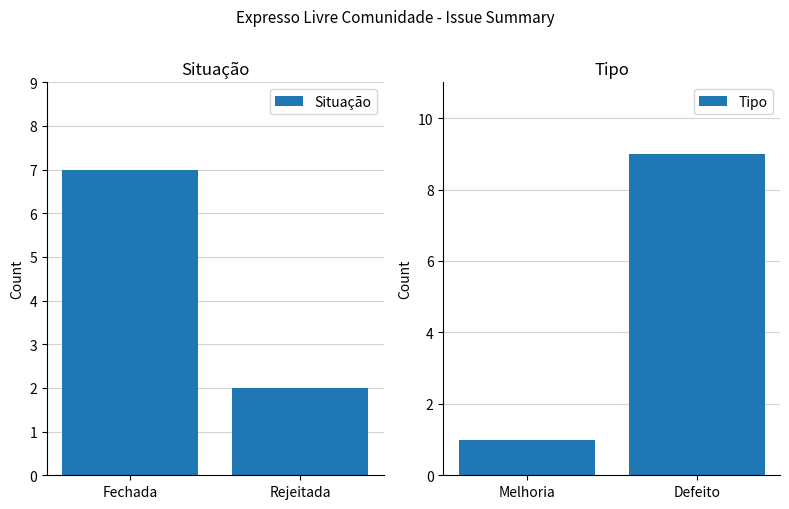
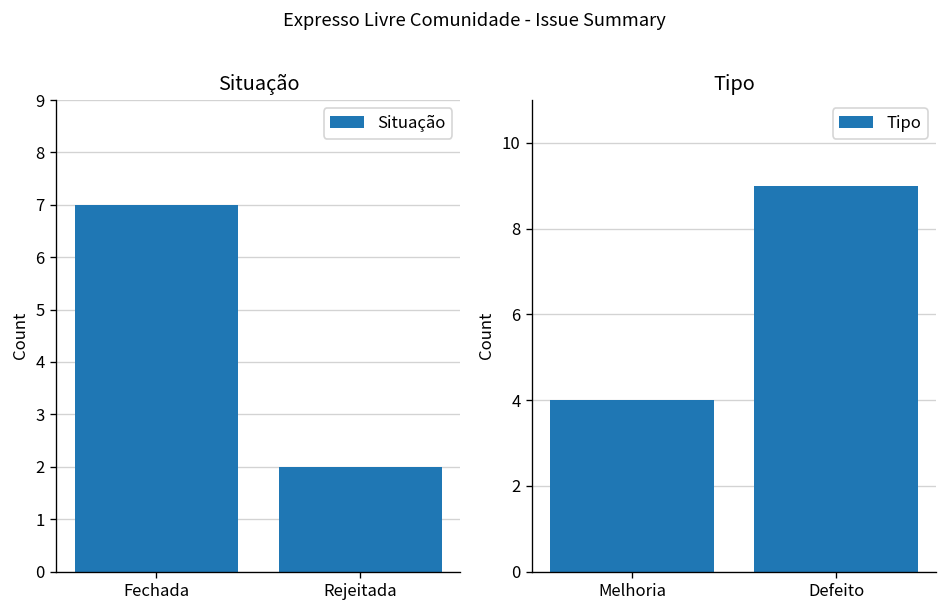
Tipo, Melhoria: 1 -> 4
